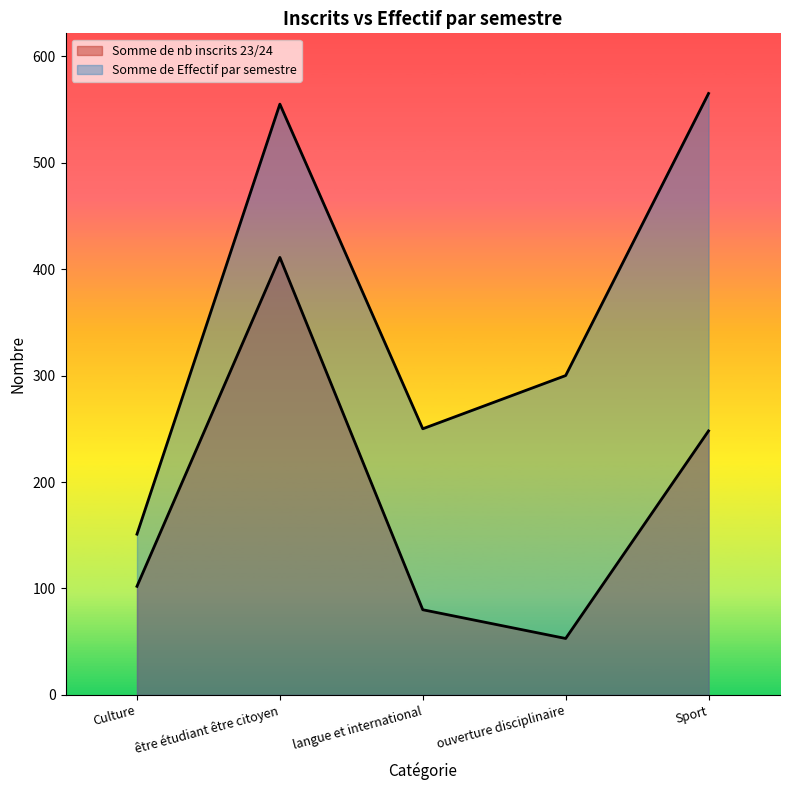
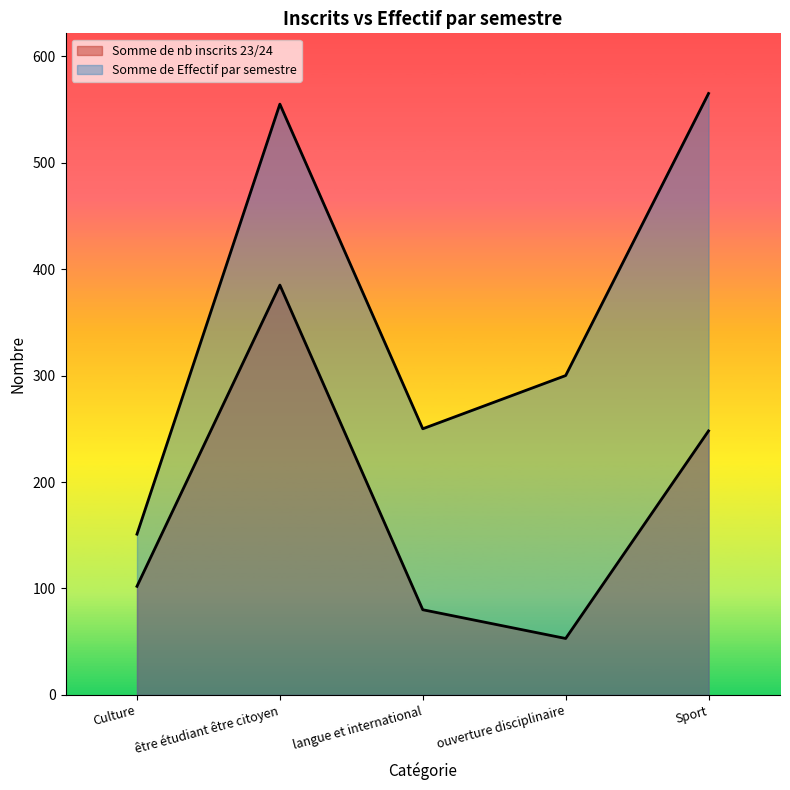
Somme de nb inscrits 23/24, être étudiant être citoyen: 411 -> 385
